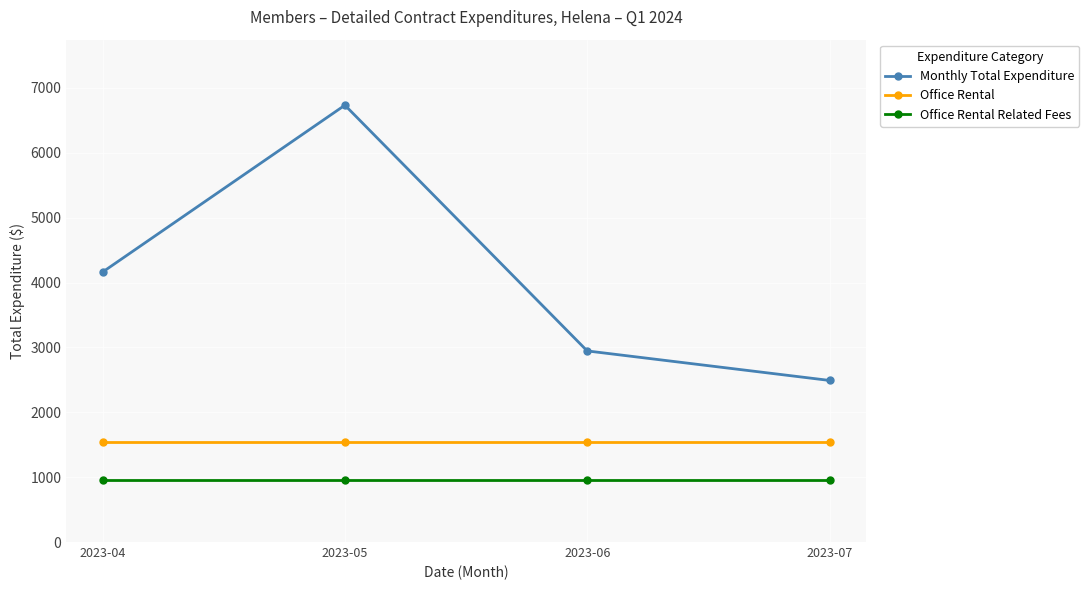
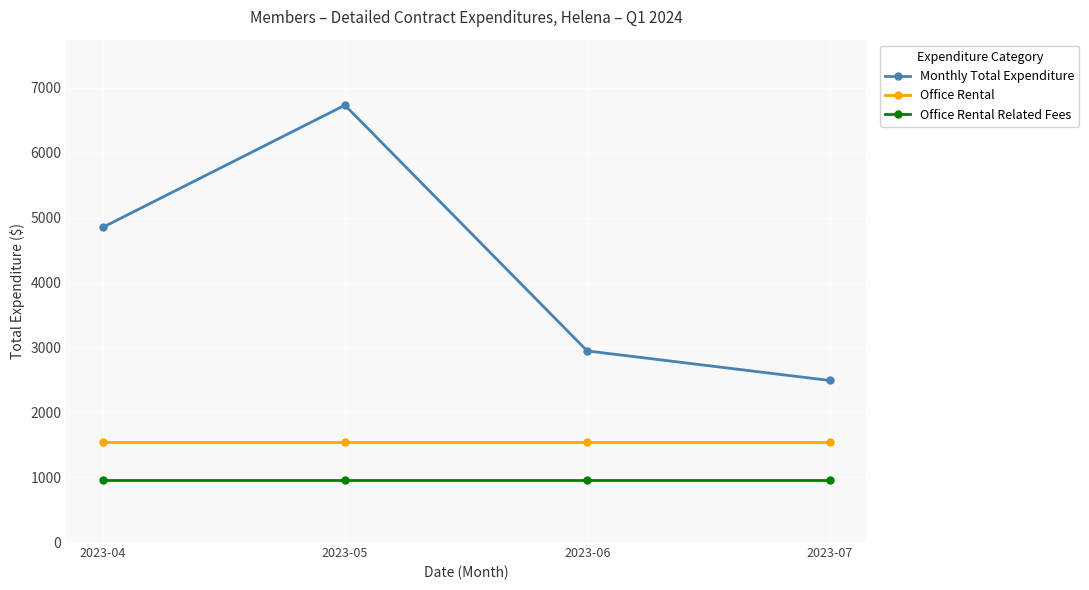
Monthly Total Expenditure, 2023-04: 4200 -> 4800
